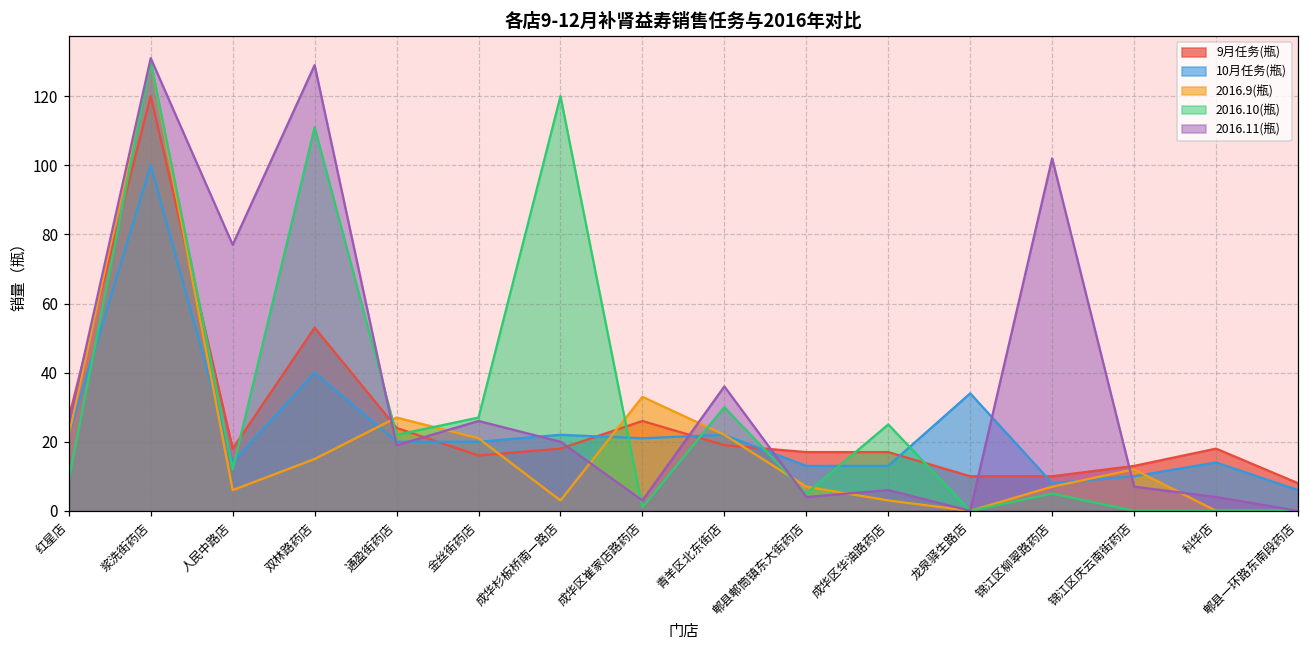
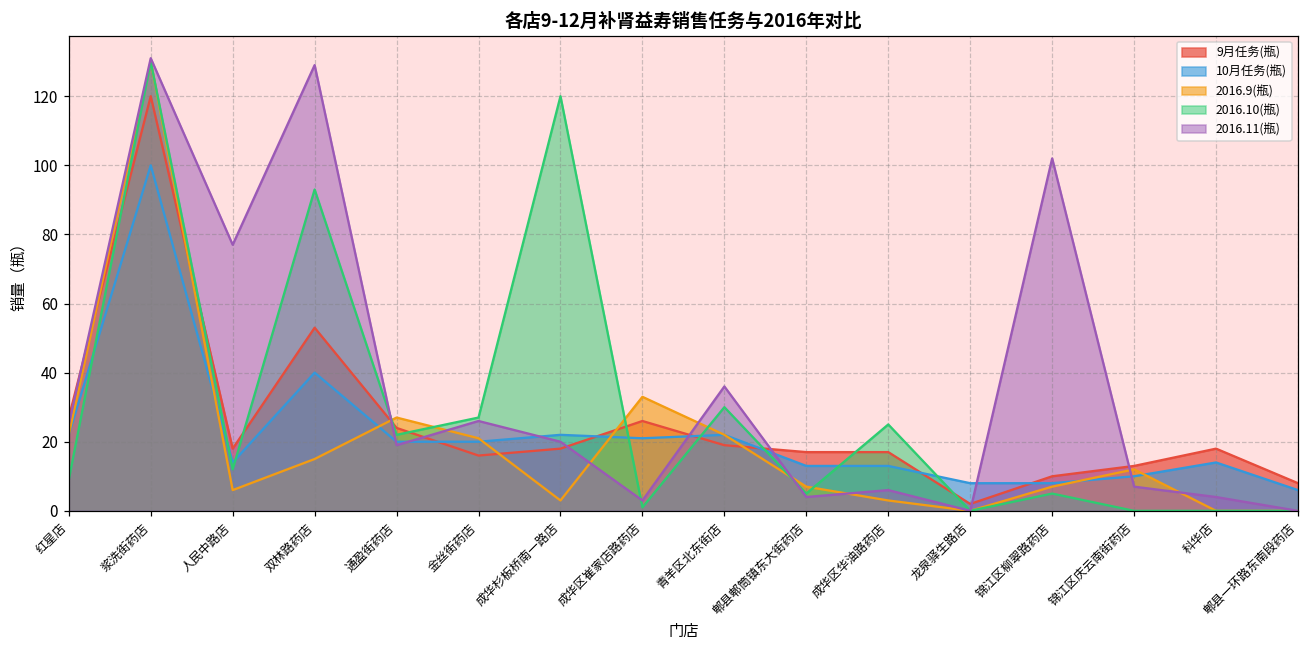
2016.10(瓶), 双林路药店: 111 -> 93
9月任务(瓶), 龙泉驿生路店: 10 -> 2
10月任务(瓶), 龙泉驿生路店: 34 -> 8
